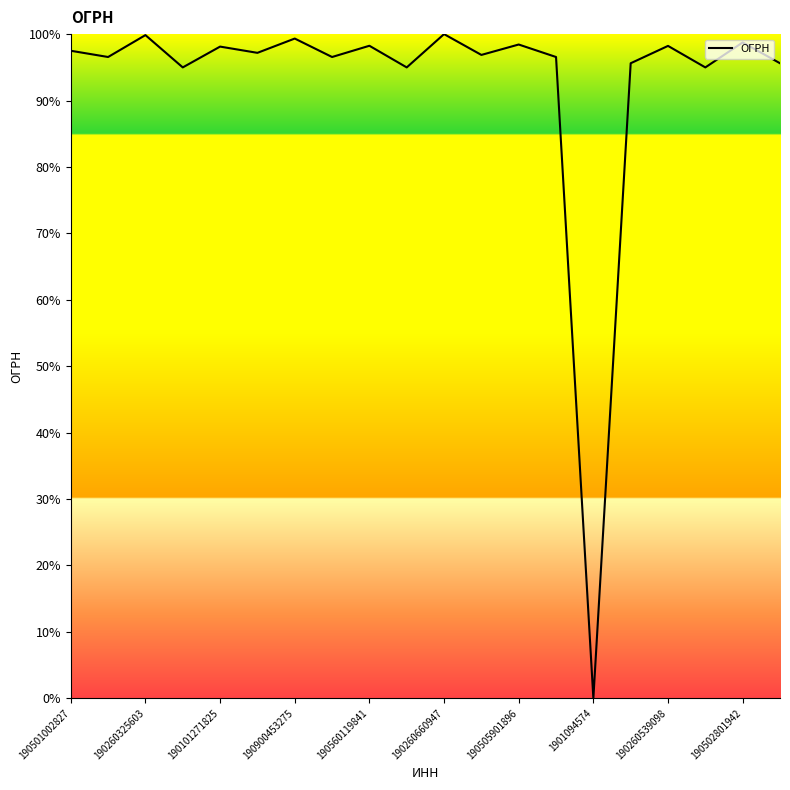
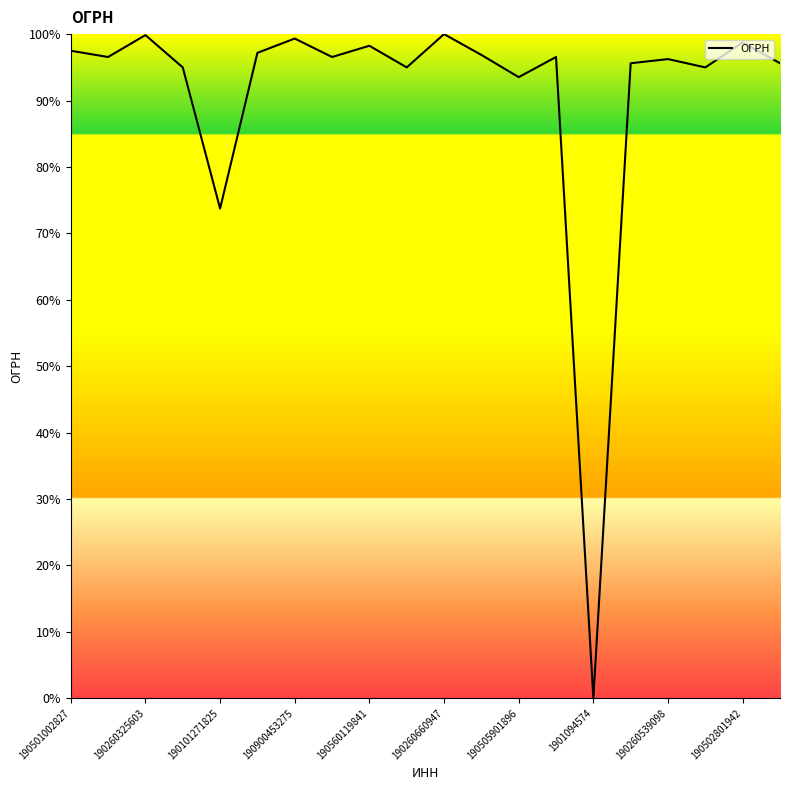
190101271825: 98% -> 74%
190505901896: 98% -> 94%
190260539098: 98% -> 96%
